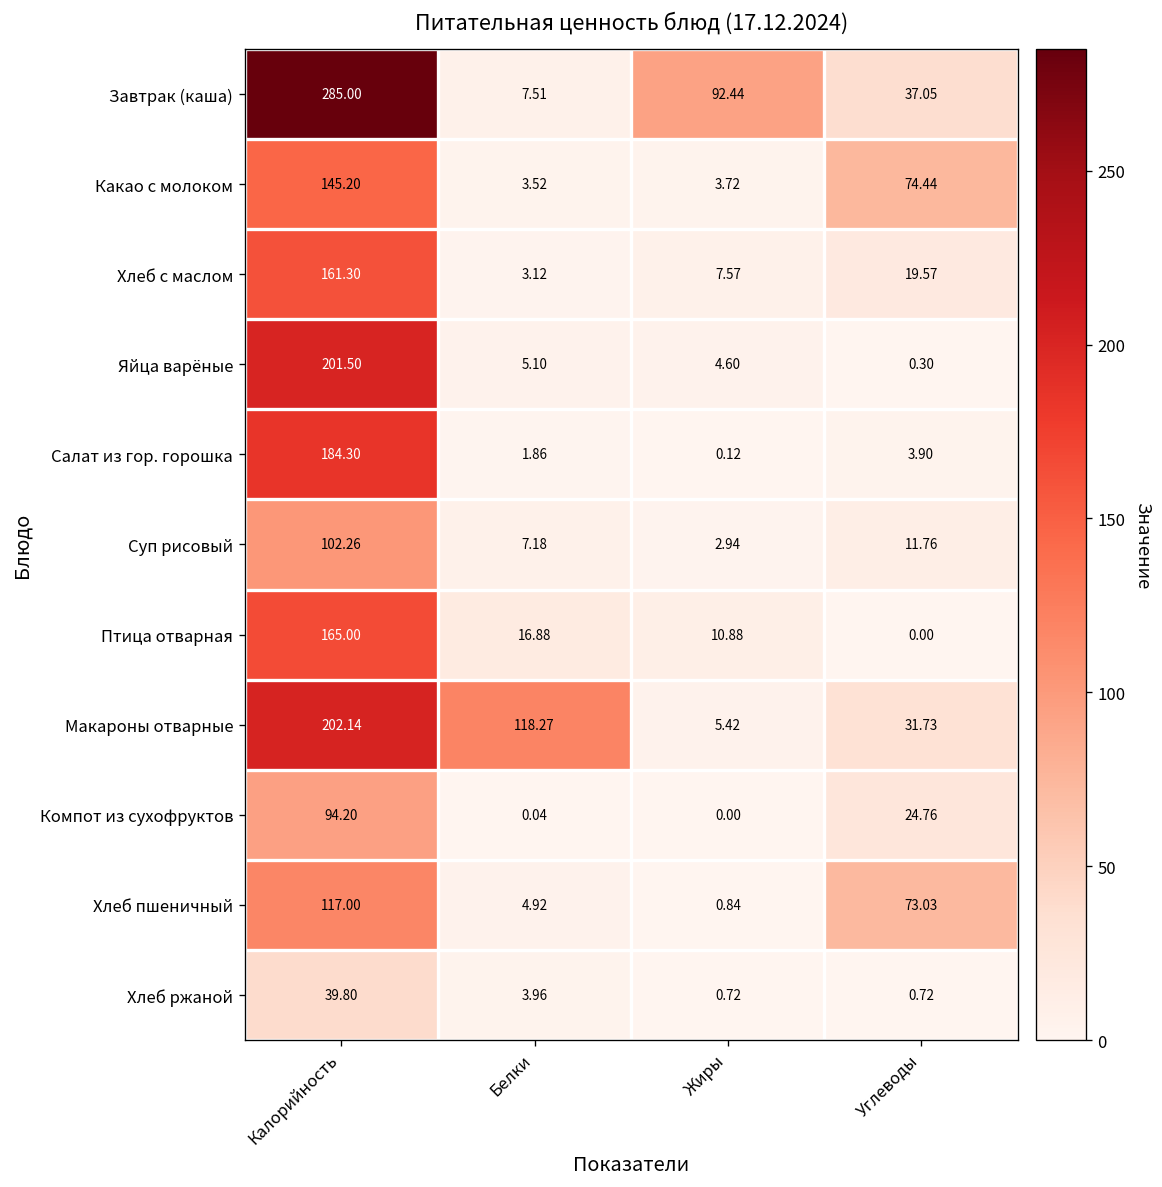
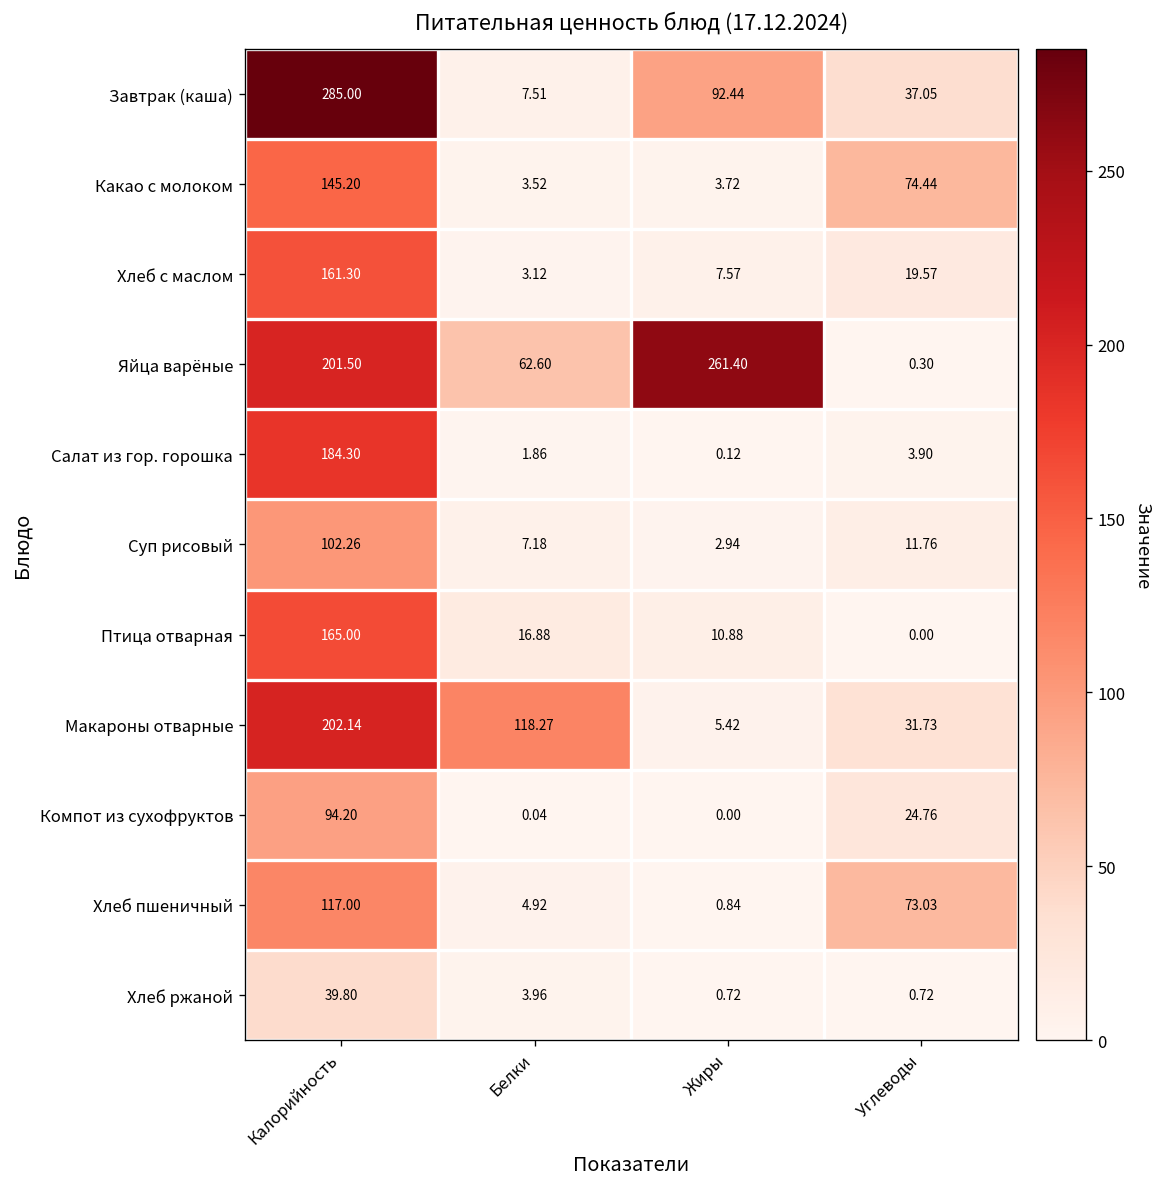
Яйца варёные, Белки: 5.10 -> 62.60
Яйца варёные, Жиры: 4.60 -> 261.40
